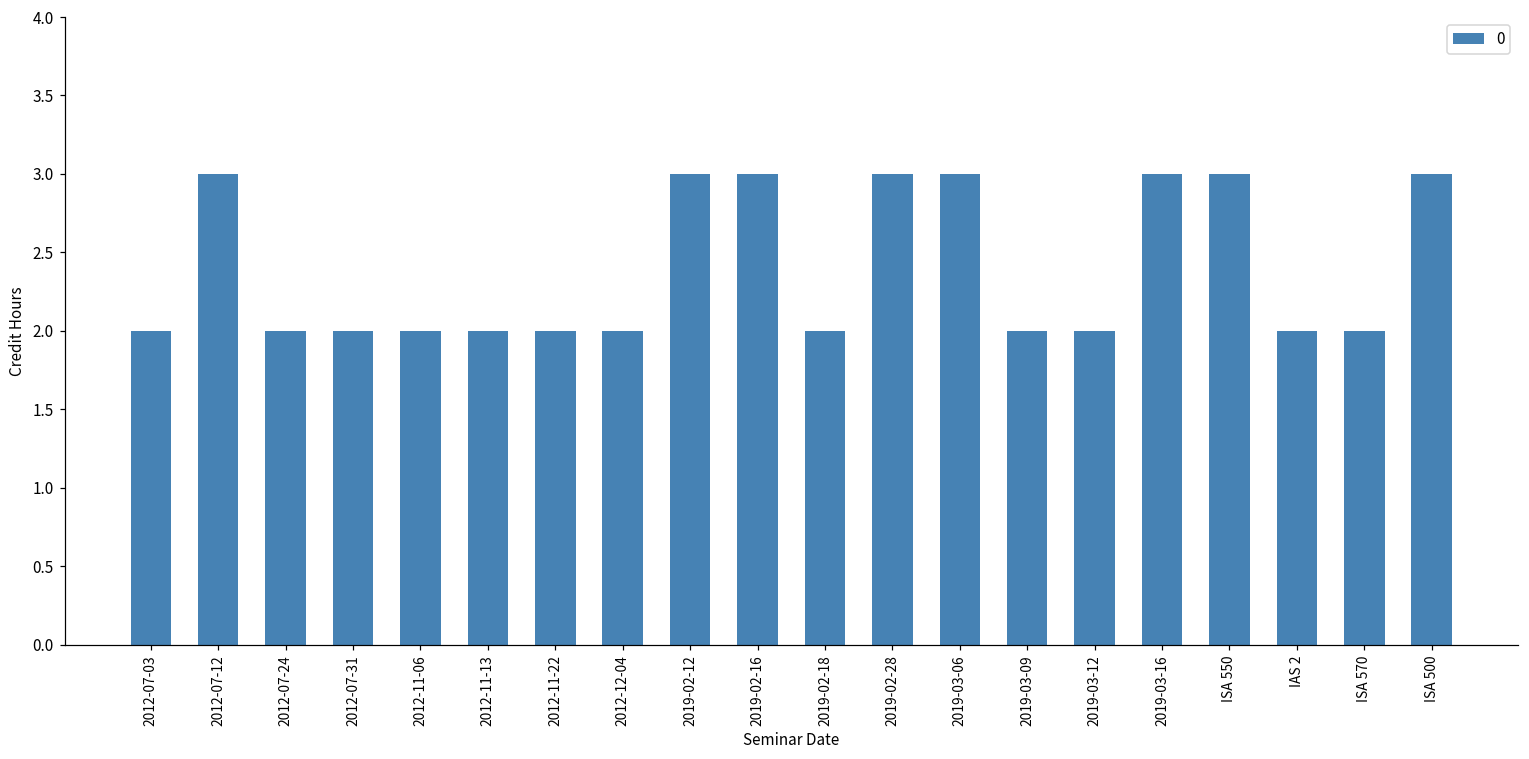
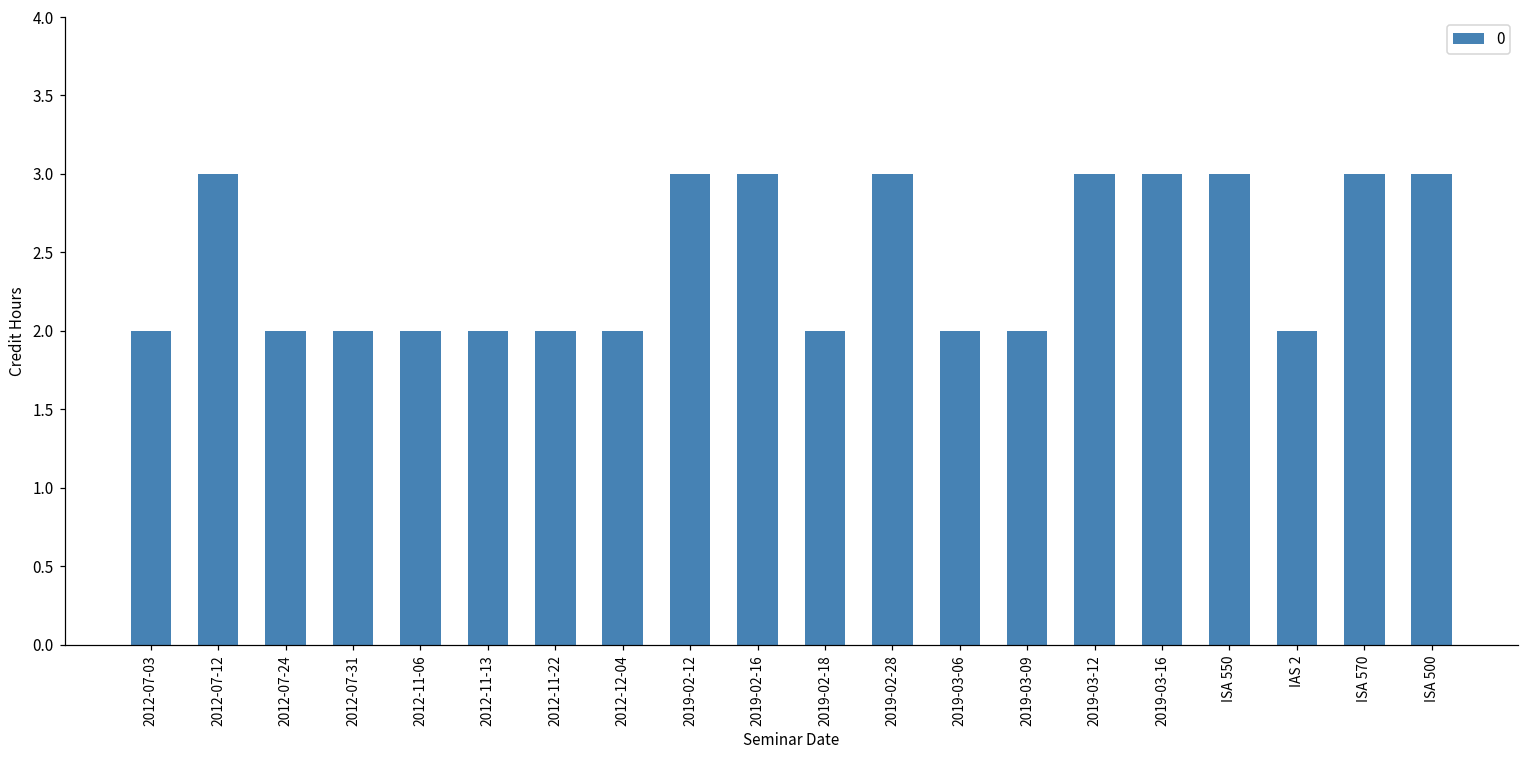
2019-03-06: 3 -> 2
2019-03-12: 2 -> 3
ISA 570: 2 -> 3
